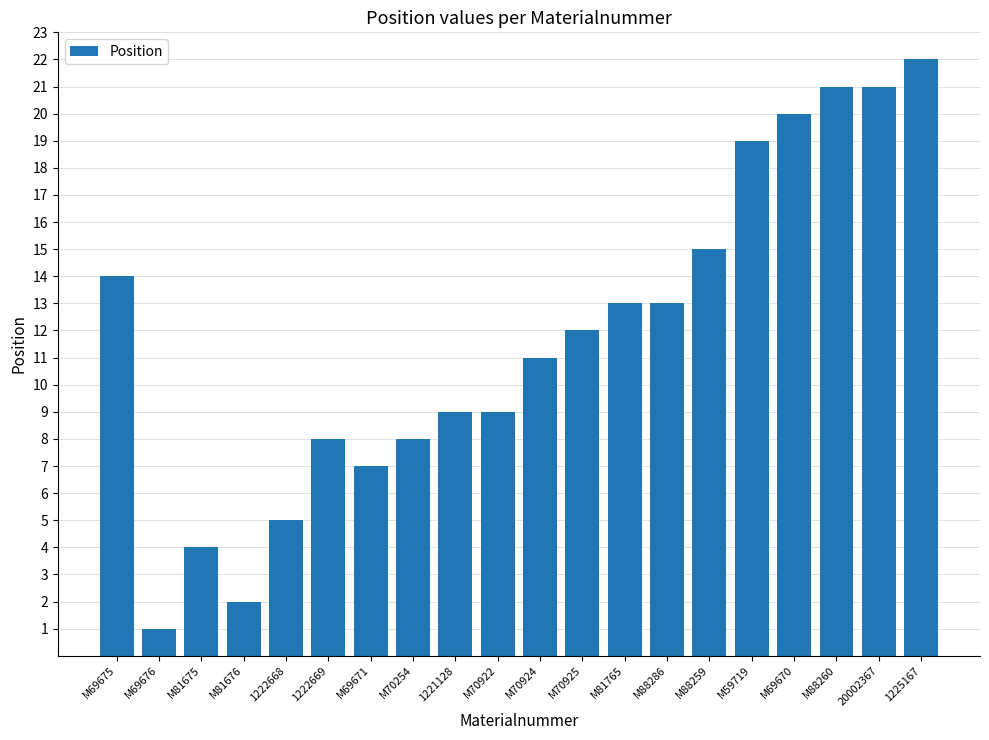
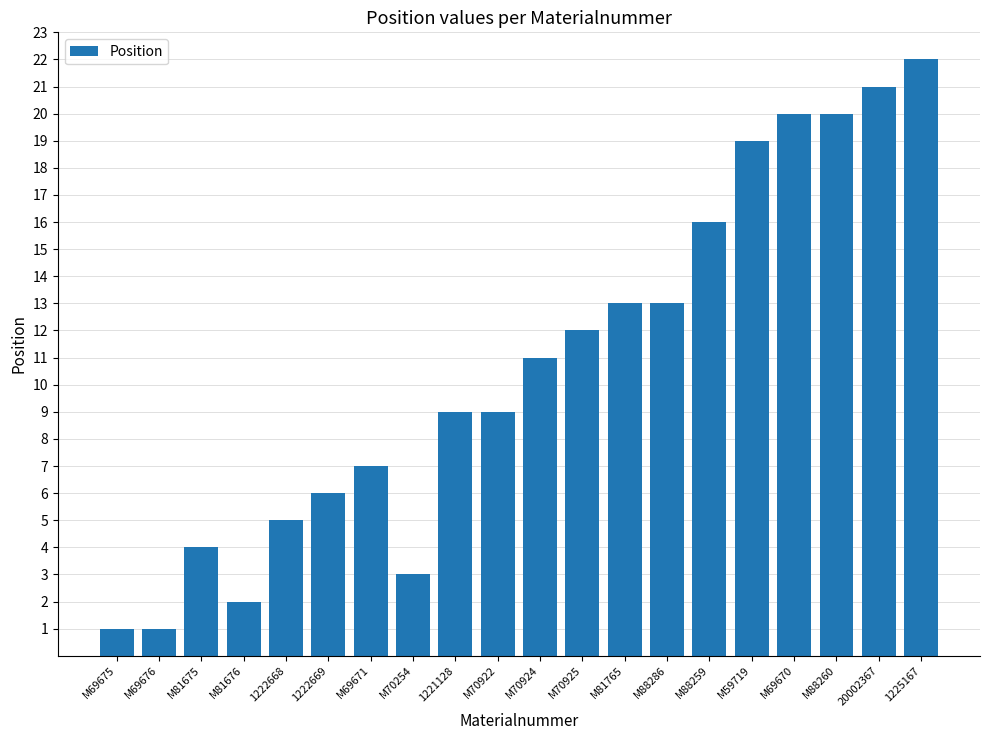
M69675: 14 -> 1
1222669: 8 -> 6
M70254: 8 -> 3
M88259: 15 -> 16
M88260: 21 -> 20
